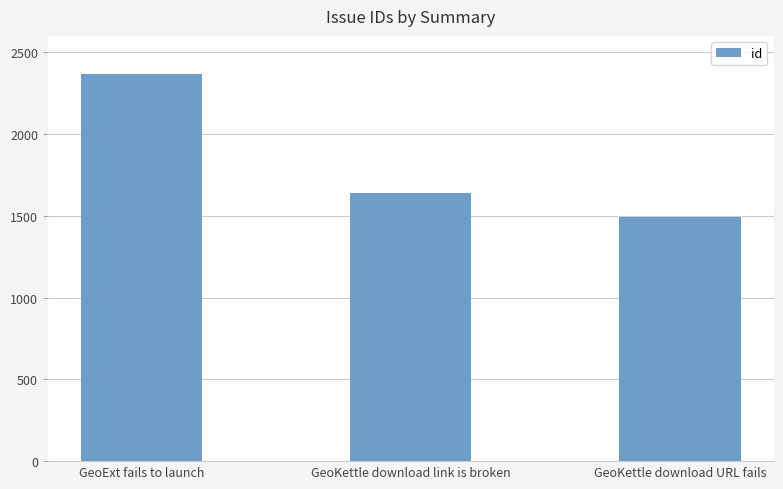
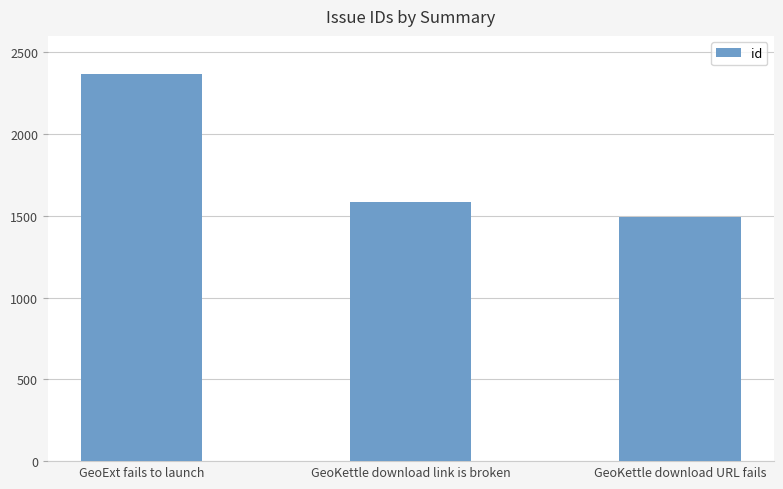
GeoKettle download link is broken: 1640 -> 1580
